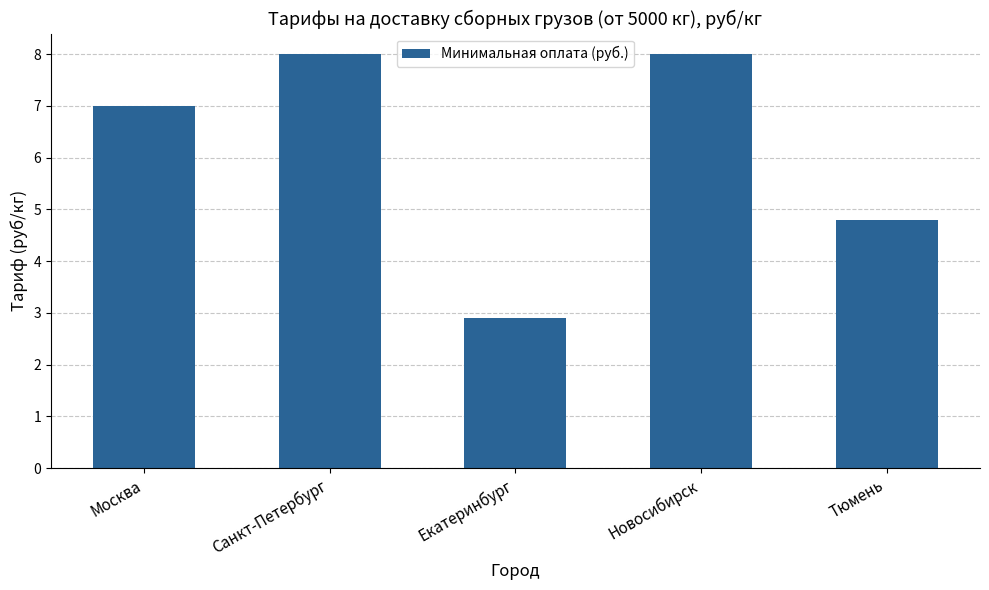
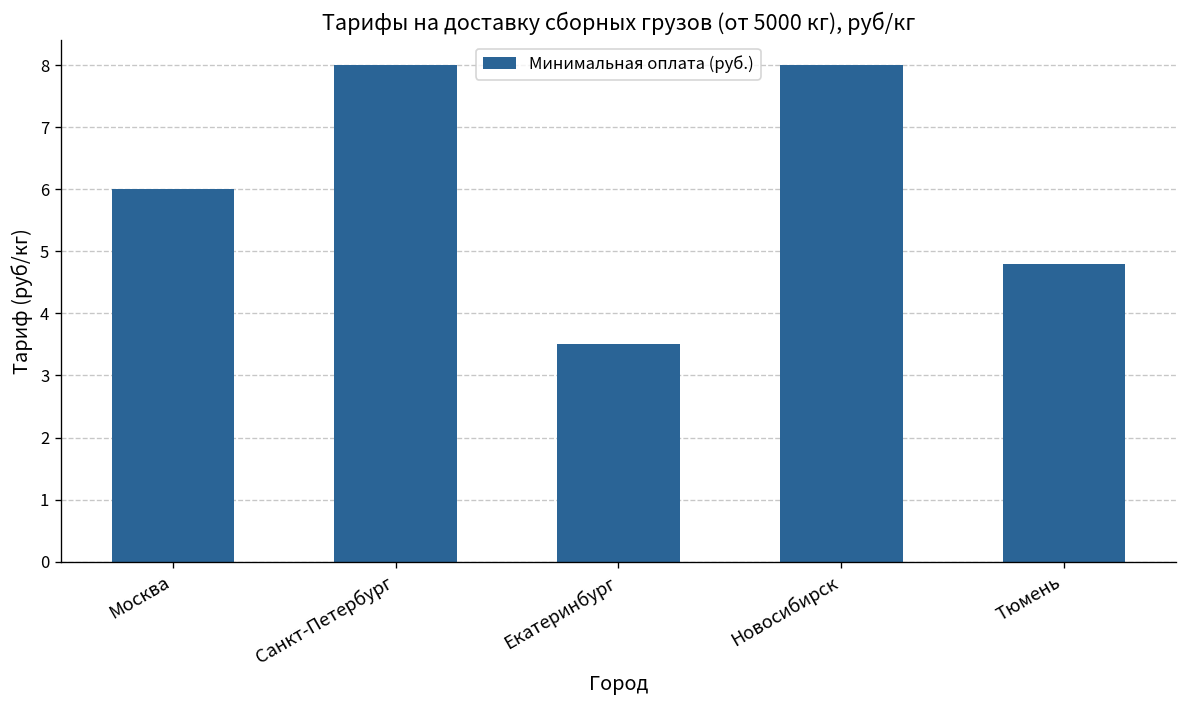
Москва: 7 -> 6
Екатеринбург: 2.9 -> 3.5
